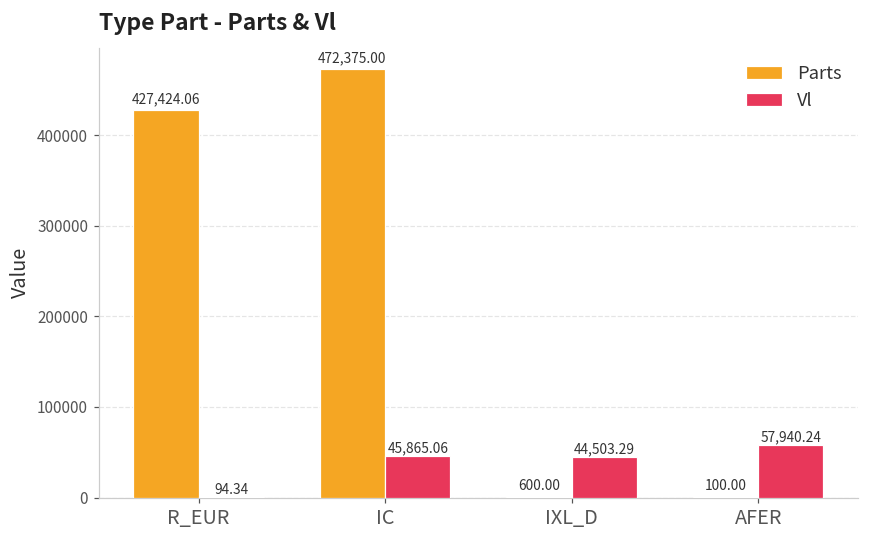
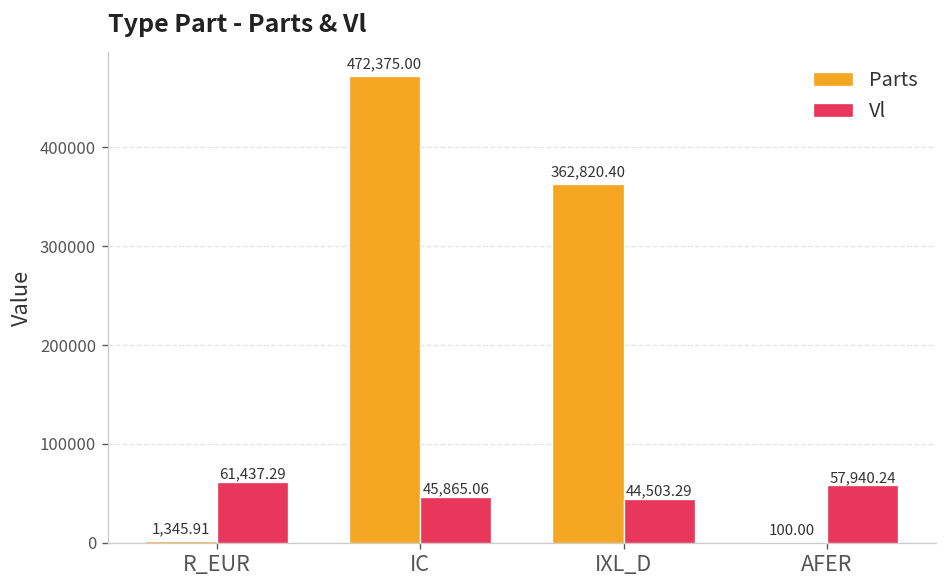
Parts, R_EUR: 427,424.06 -> 1,345.91
Vl, R_EUR: 94.34 -> 61,437.29
Parts, IXL_D: 600.00 -> 362,820.40
